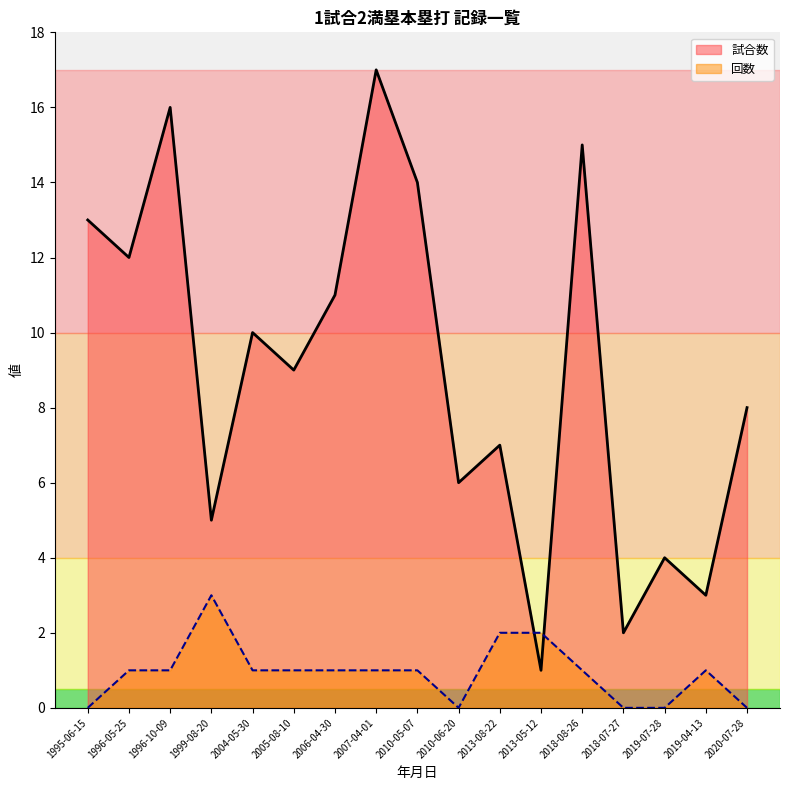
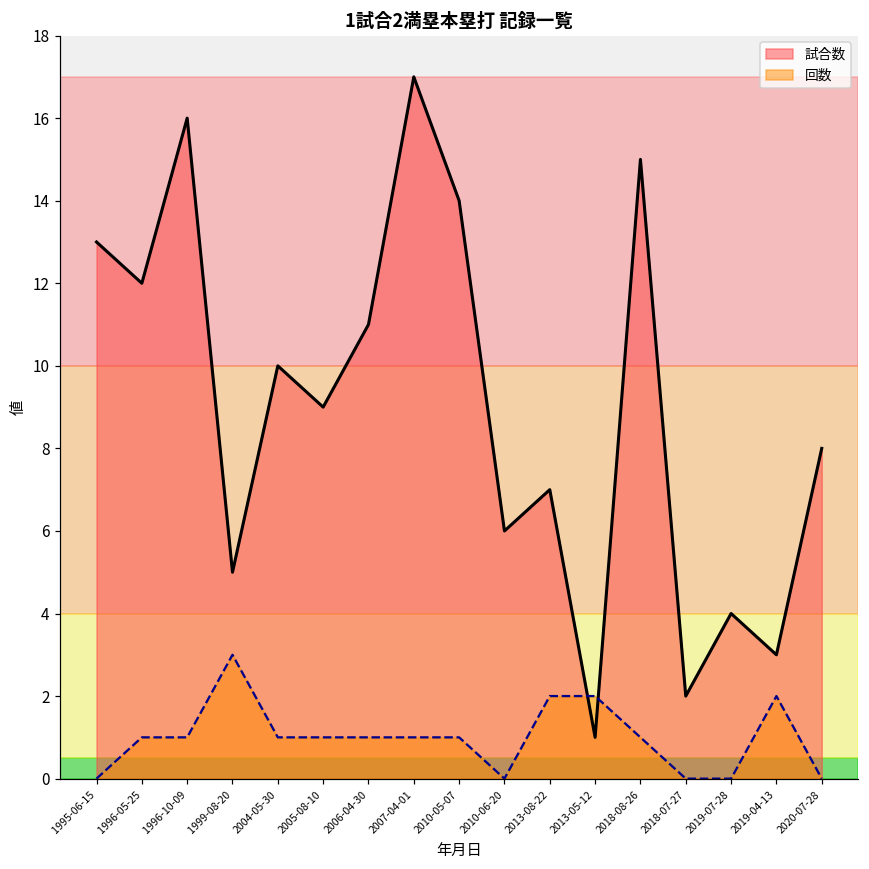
回数, 2019-04-13: 1 -> 2
